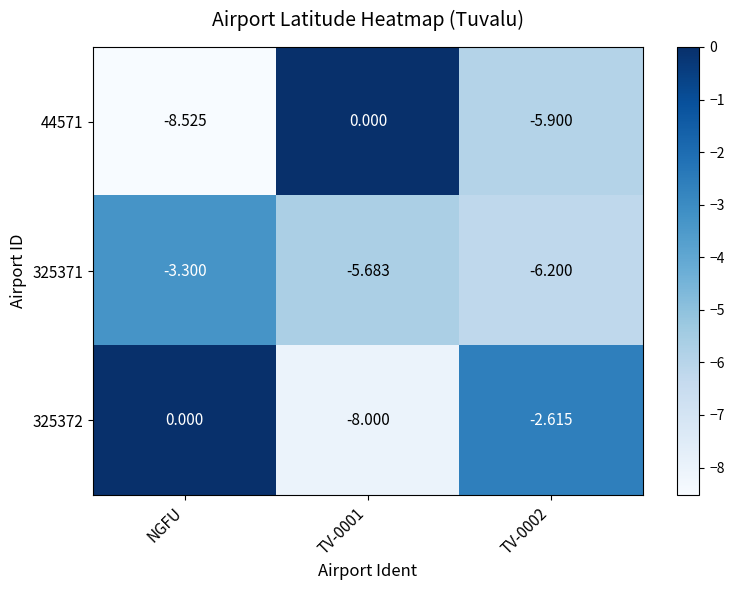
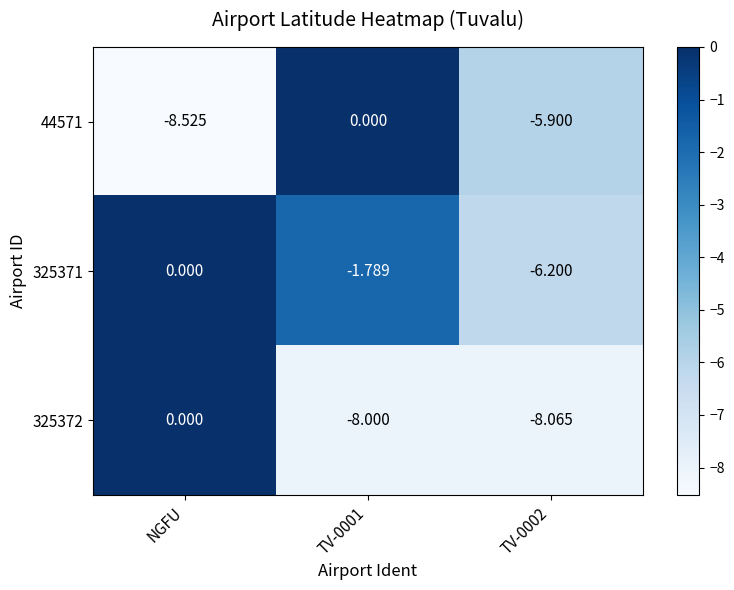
325371, NGFU: -3.300 -> 0.000
325371, TV-0001: -5.683 -> -1.789
325372, TV-0002: -2.615 -> -8.065
